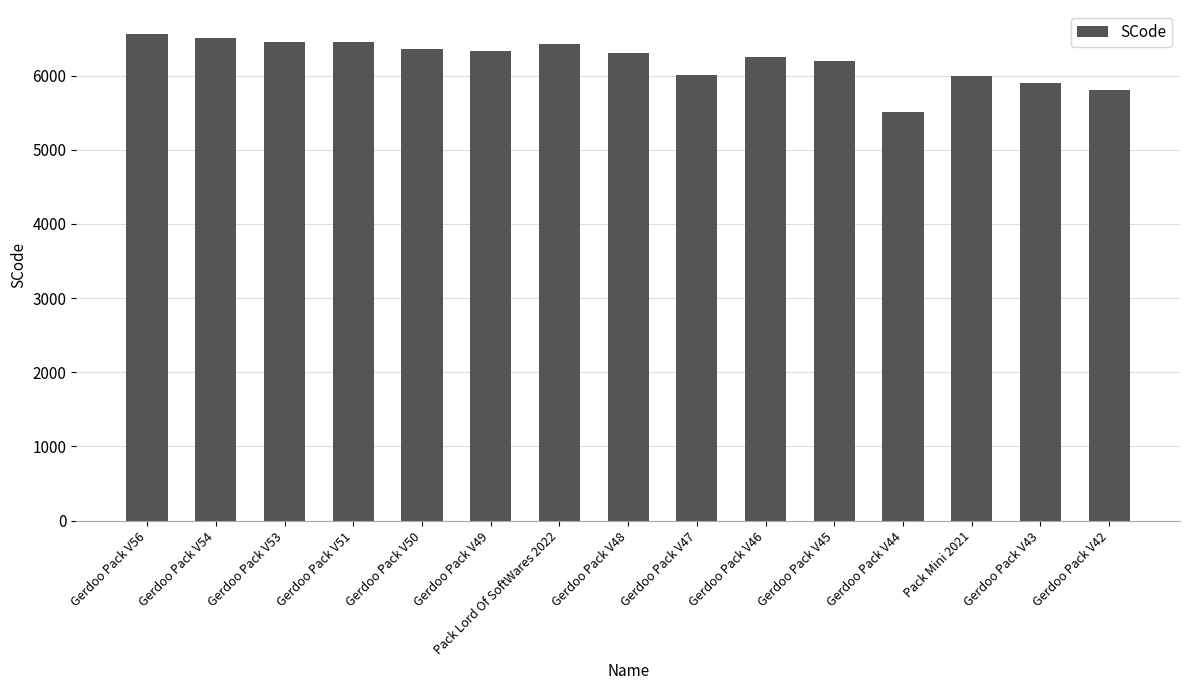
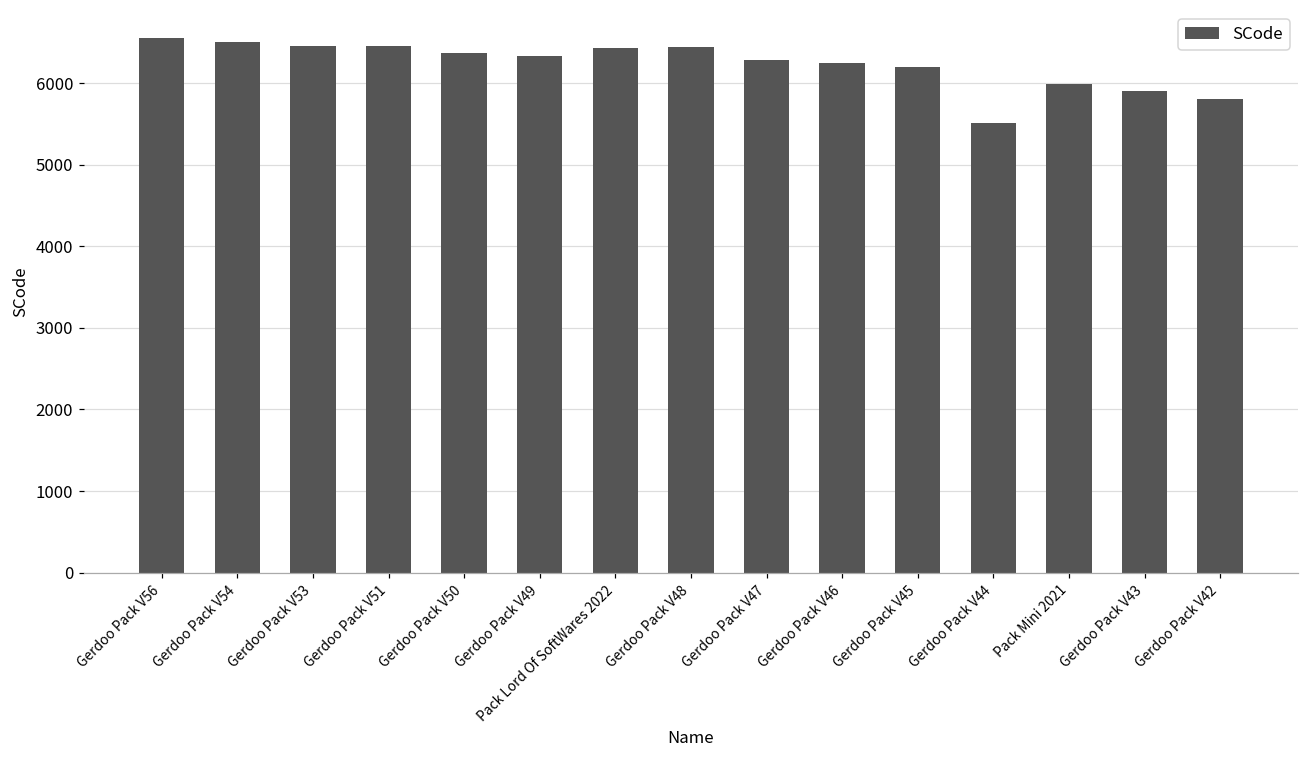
Gerdoo Pack V48: 6300 -> 6400
Gerdoo Pack V47: 6000 -> 6300
